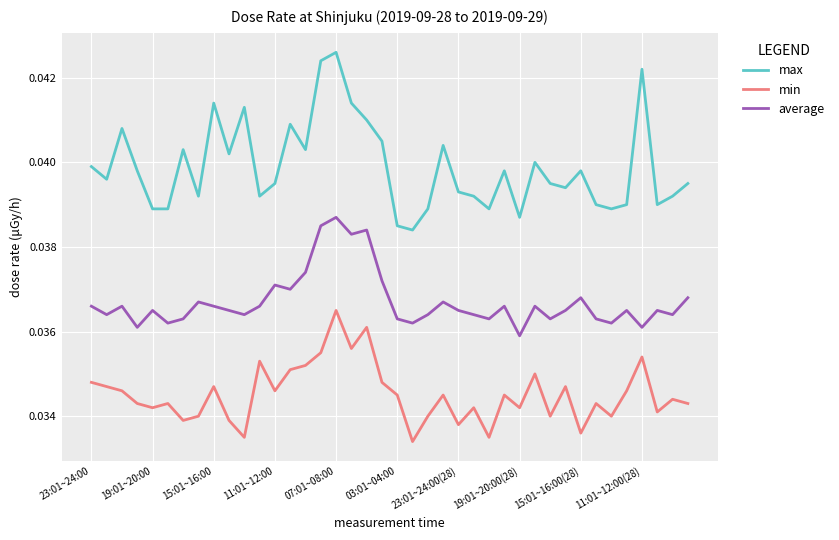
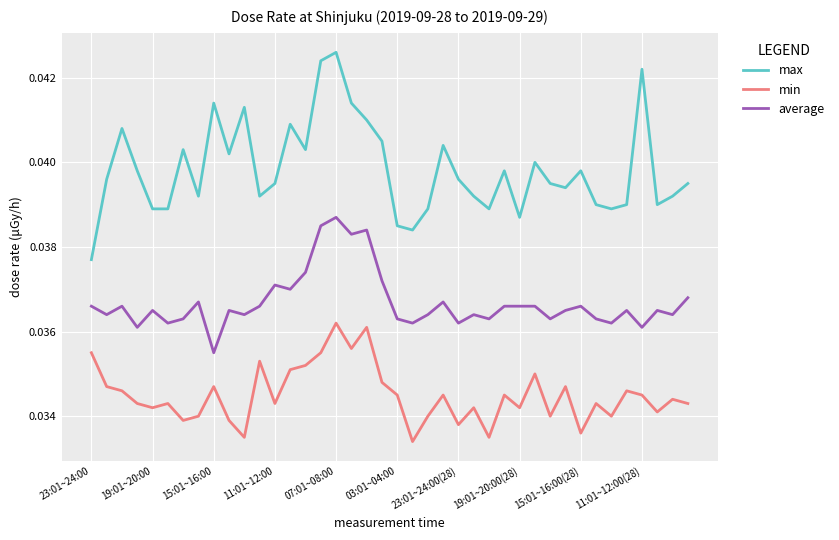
max, 23:01~24:00: 0.0399 -> 0.0377
min, 23:01~24:00: 0.0348 -> 0.0355
average, 15:01~16:00: 0.0366 -> 0.0355
min, 11:01~12:00: 0.0346 -> 0.0343
min, 07:01~08:00: 0.0365 -> 0.0362
max, 23:01~24:00(28): 0.0393 -> 0.0396
average, 23:01~24:00(28): 0.0365 -> 0.0362
average, 19:01~20:00(28): 0.0359 -> 0.0366
average, 15:01~16:00(28): 0.0368 -> 0.0366
min, 11:01~12:00(28): 0.0354 -> 0.0345
